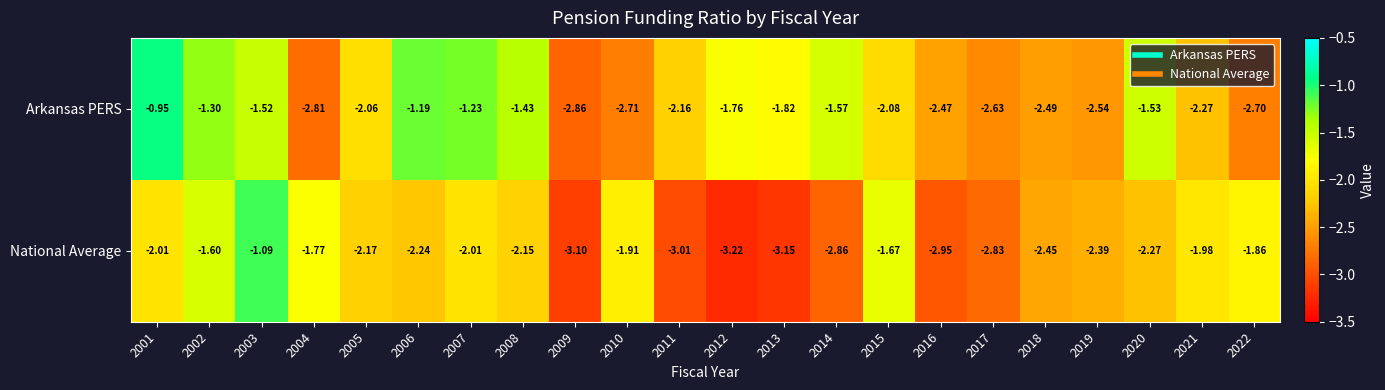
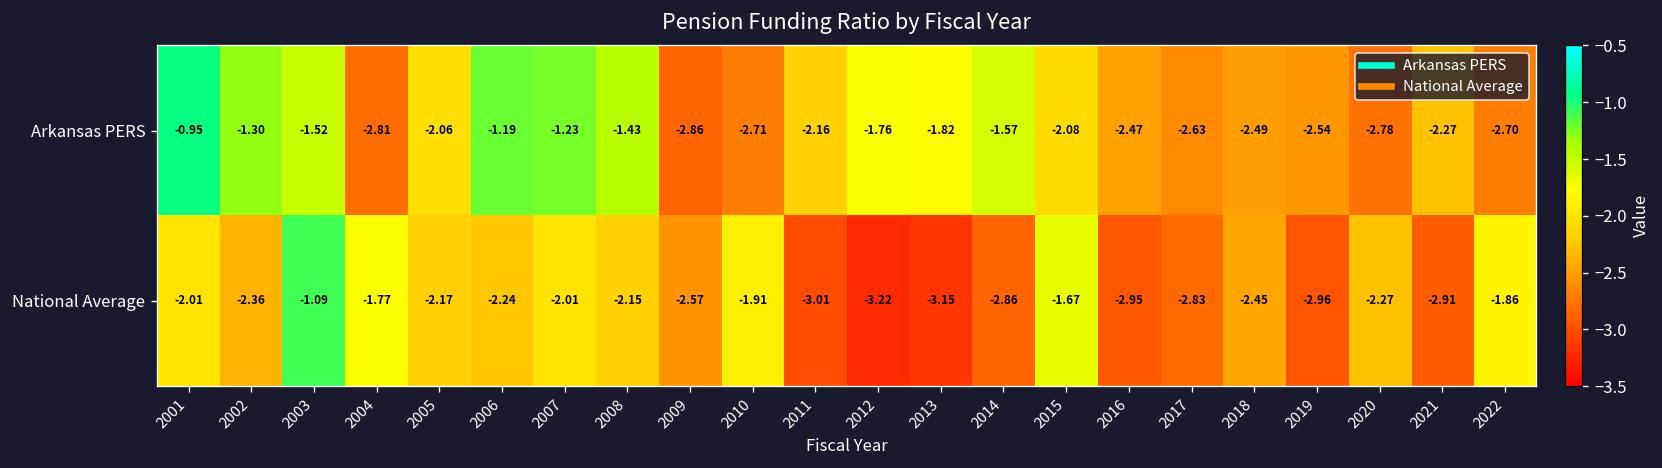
Arkansas PERS, 2020: -1.53 -> -2.78
National Average, 2002: -1.60 -> -2.36
National Average, 2009: -3.10 -> -2.57
National Average, 2019: -2.39 -> -2.96
National Average, 2021: -1.98 -> -2.91
